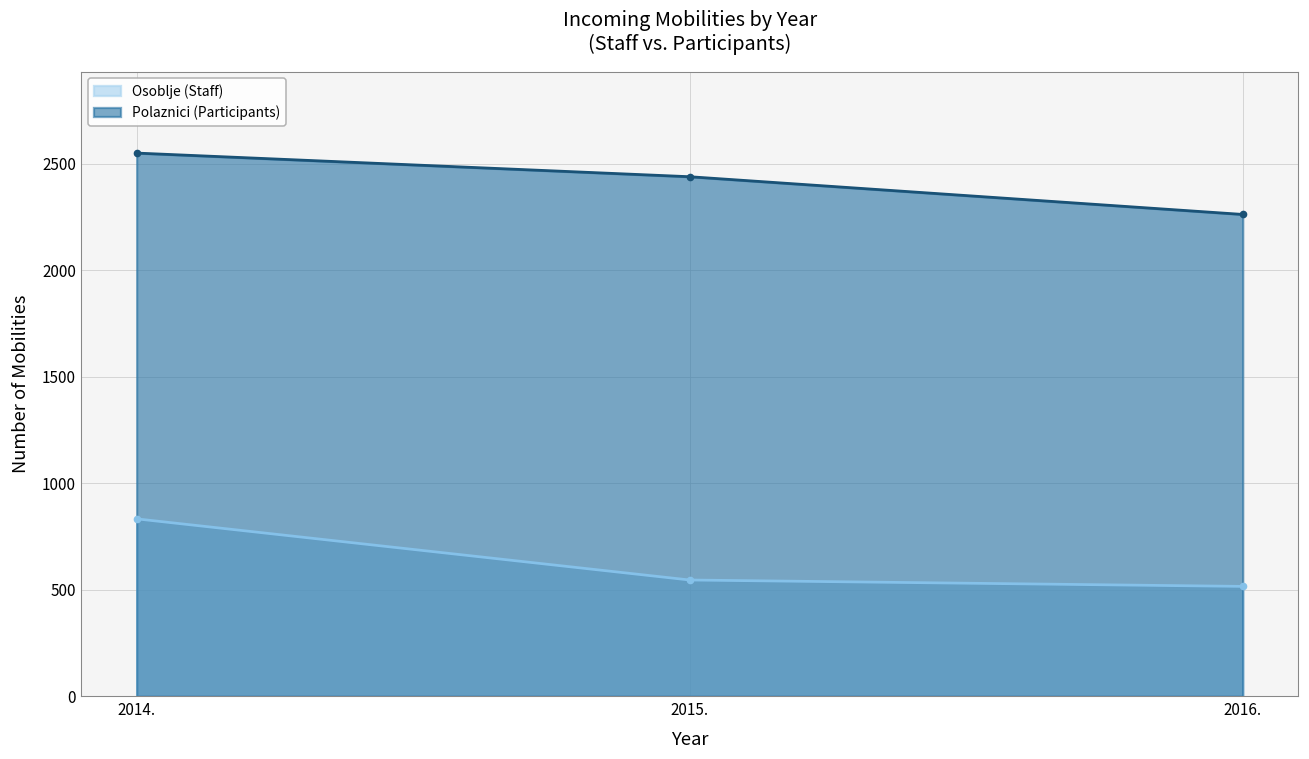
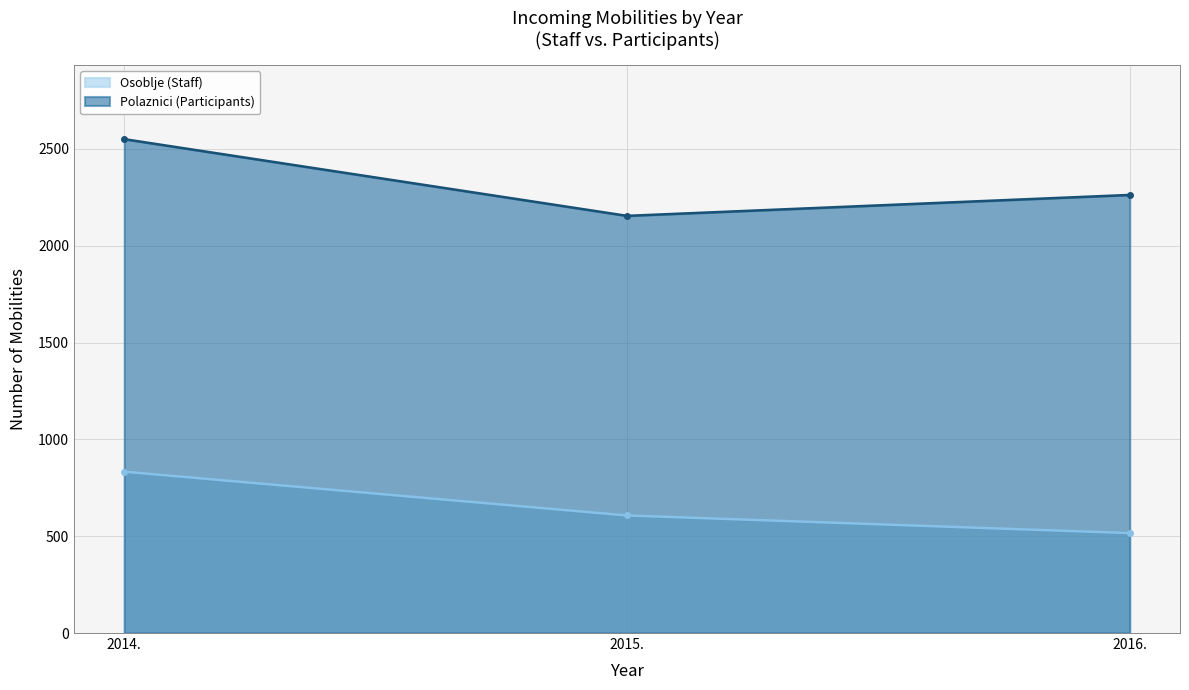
Osoblje (Staff), 2015.: 550 -> 610
Polaznici (Participants), 2015.: 2440 -> 2150
